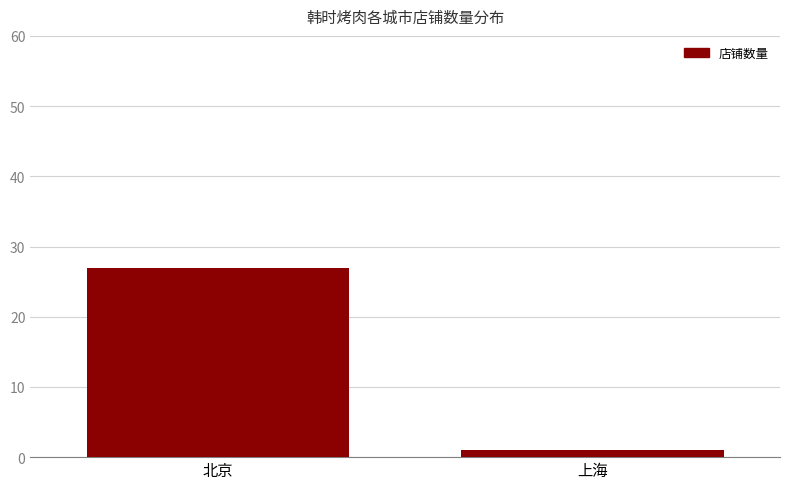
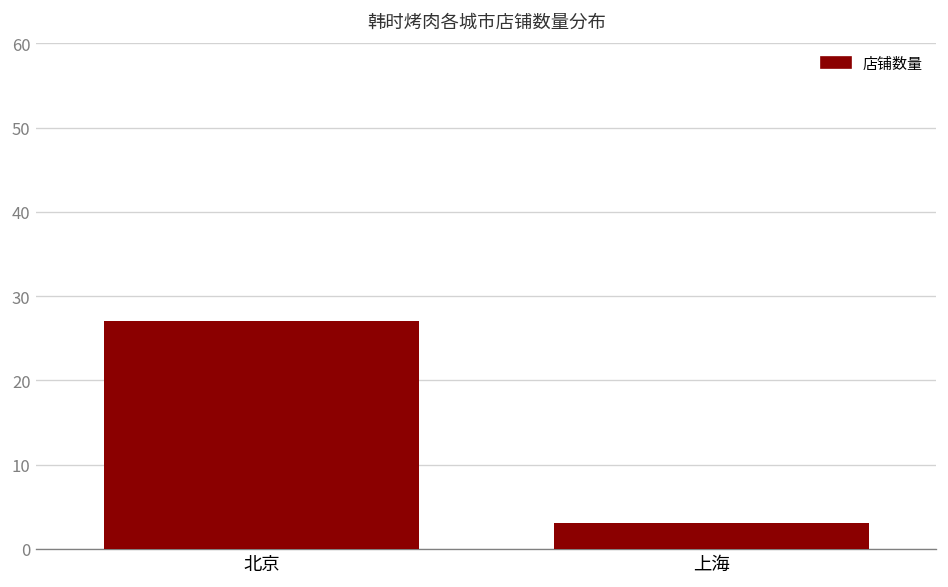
上海: 1 -> 3
